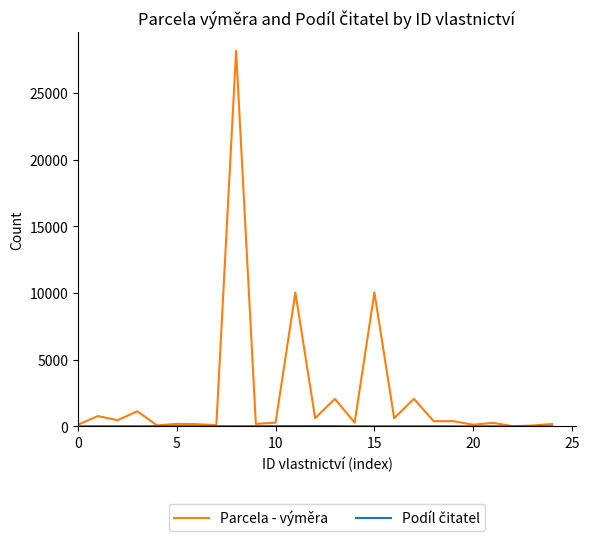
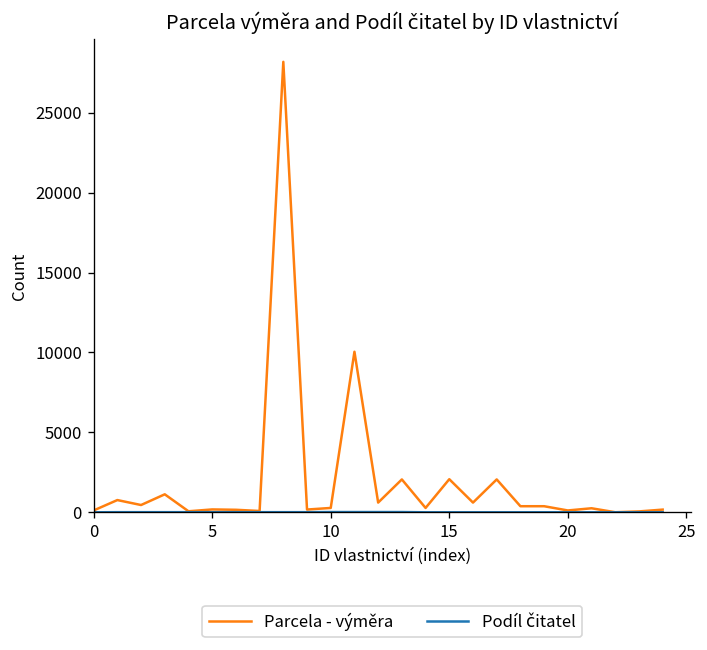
Parcela - výměra, 15: 10000 -> 2100
